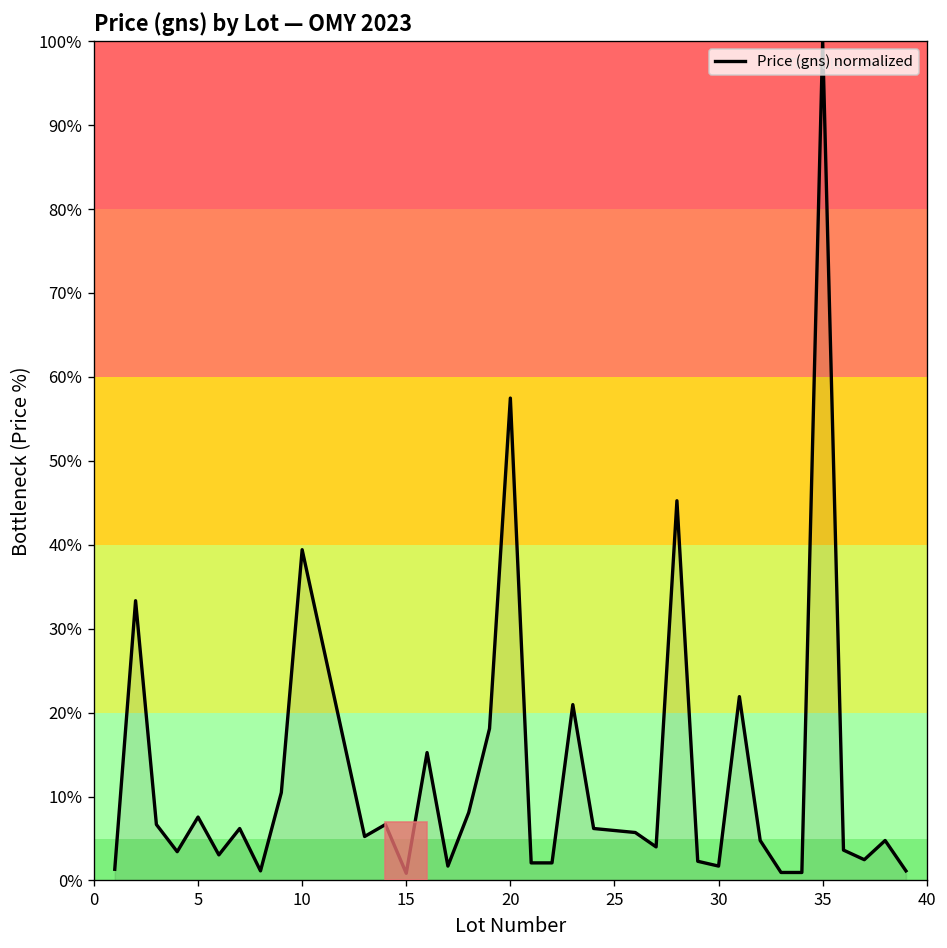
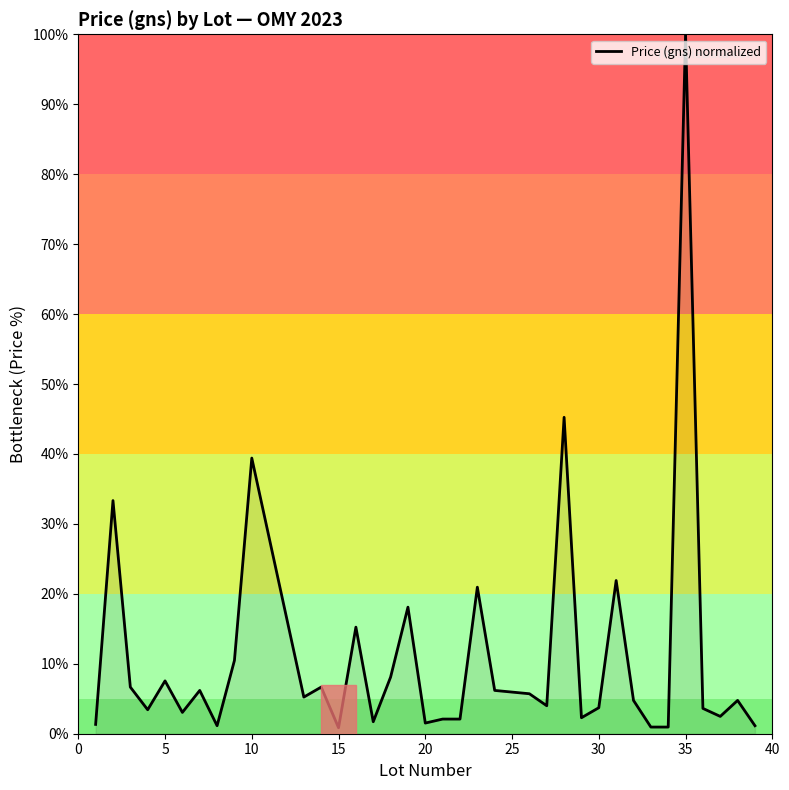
20: 57% -> 2%
30: 2% -> 4%
